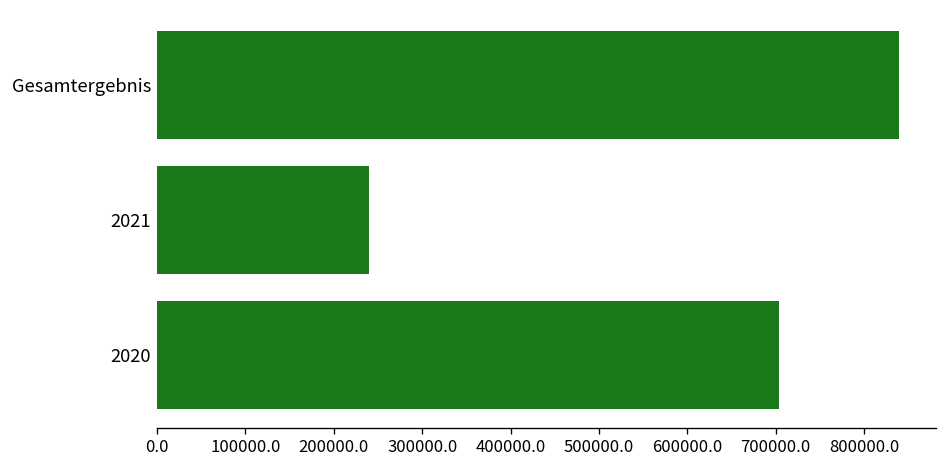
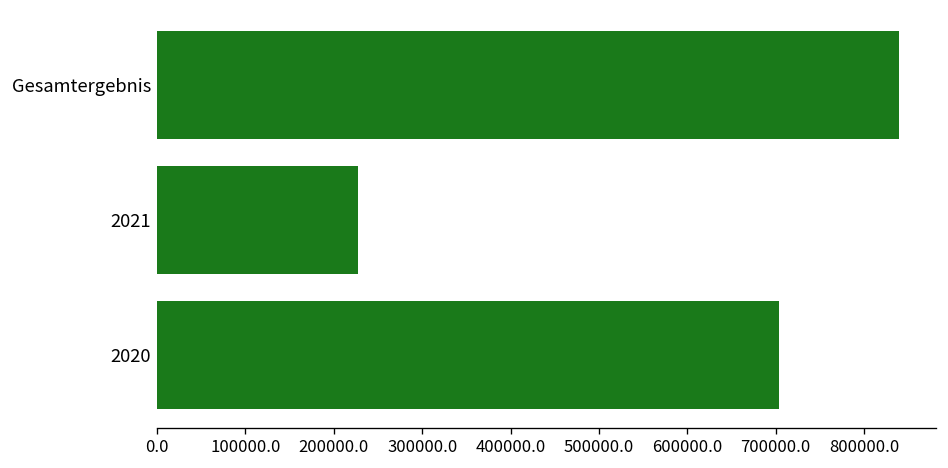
2021: 240000 -> 230000
